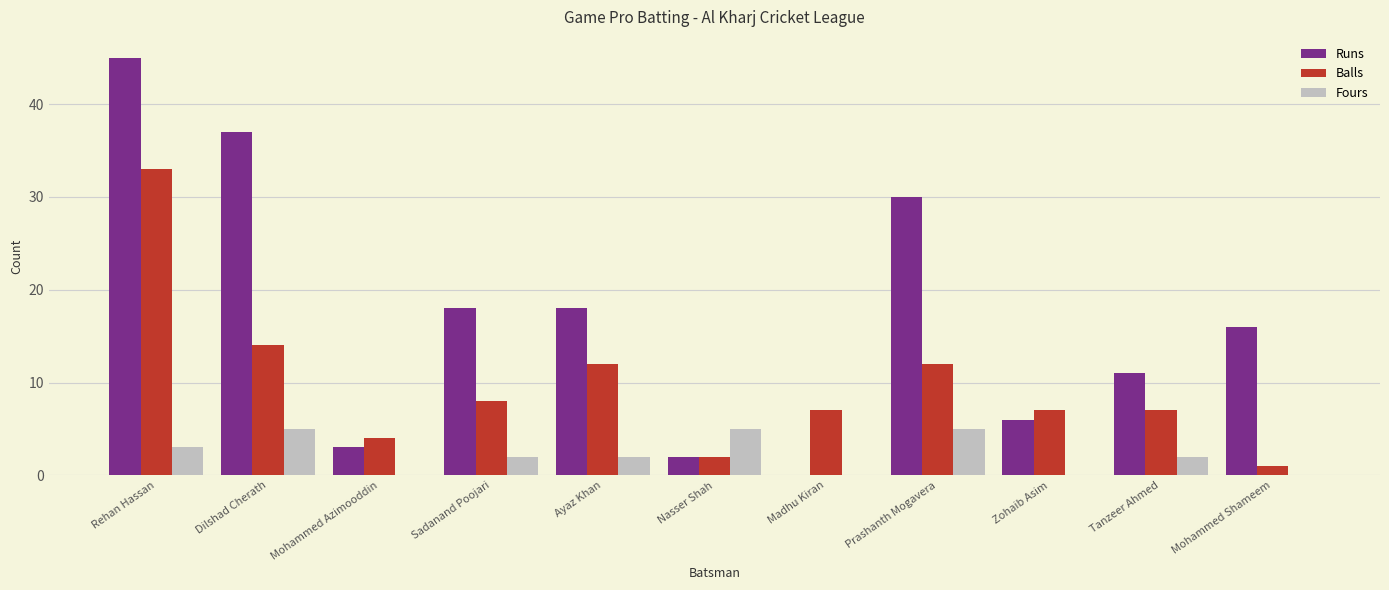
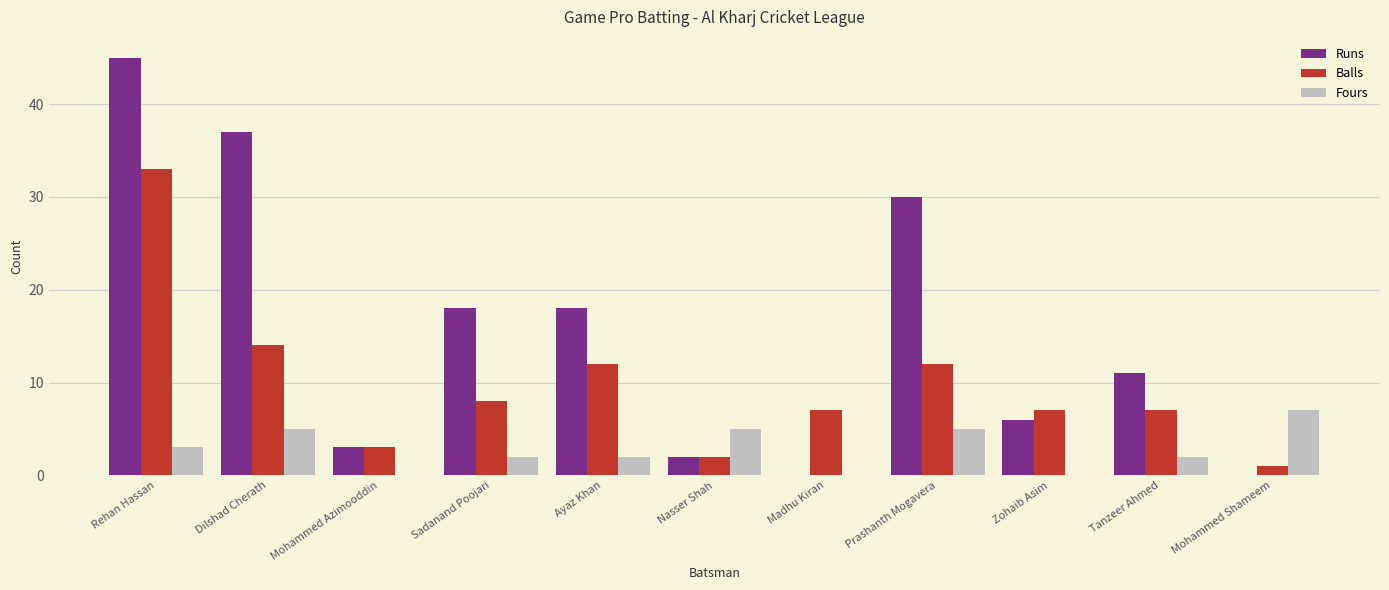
Balls, Mohammed Azimooddin: 4 -> 3
Runs, Mohammed Shameem: 16 -> 0
Fours, Mohammed Shameem: 0 -> 7
